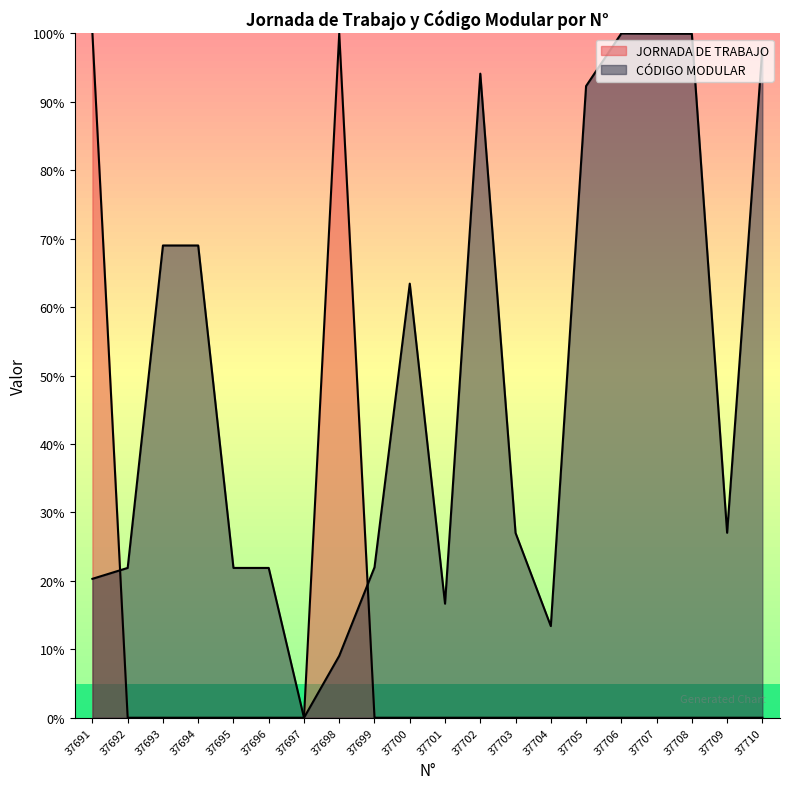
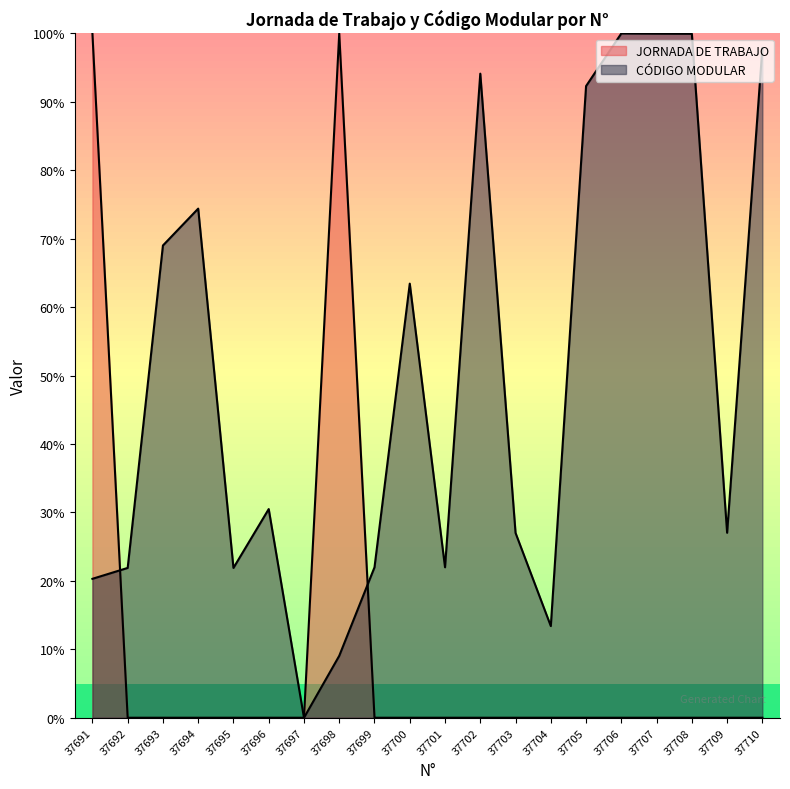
CÓDIGO MODULAR, 37694: 69% -> 74%
CÓDIGO MODULAR, 37696: 22% -> 30%
CÓDIGO MODULAR, 37701: 17% -> 22%
